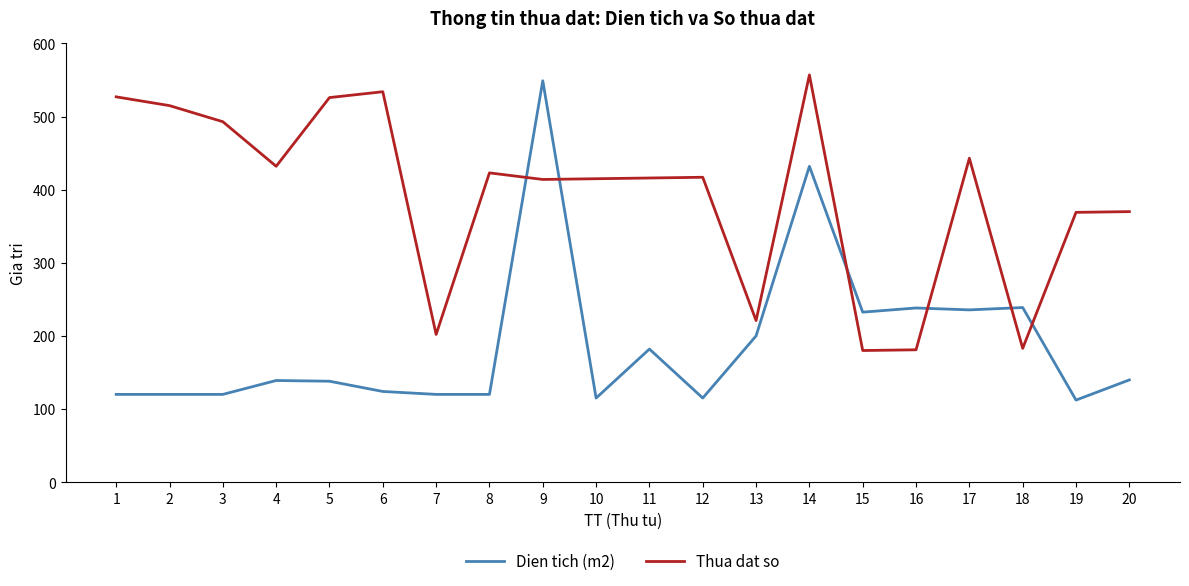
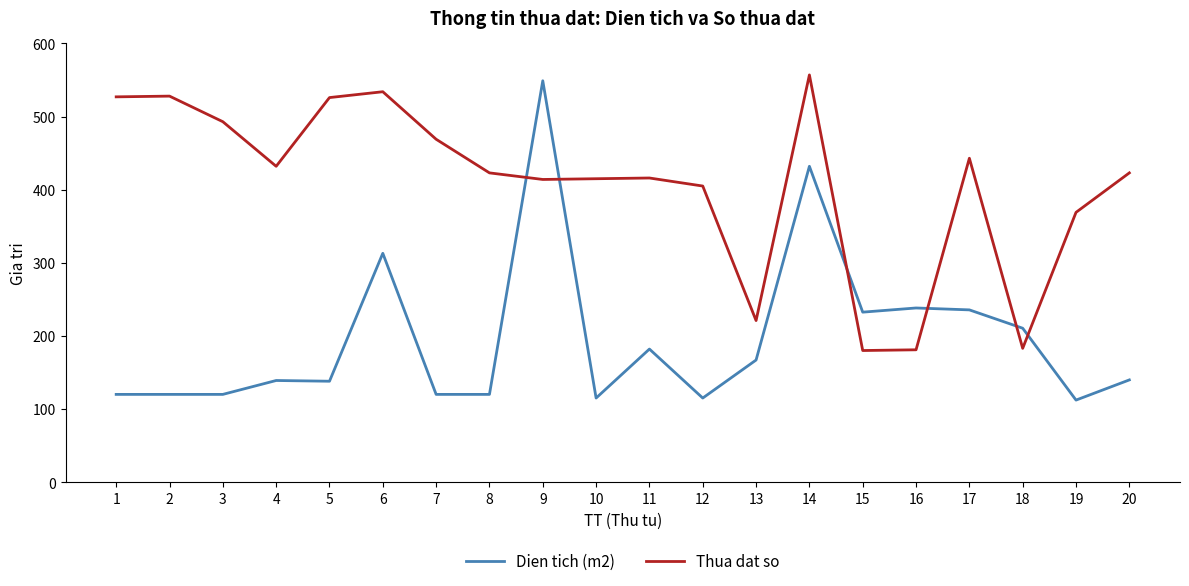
Thua dat so, 2: 520 -> 530
Dien tich (m2), 6: 120 -> 310
Thua dat so, 7: 200 -> 470
Thua dat so, 12: 420 -> 410
Dien tich (m2), 13: 200 -> 170
Dien tich (m2), 18: 240 -> 210
Thua dat so, 20: 370 -> 420
